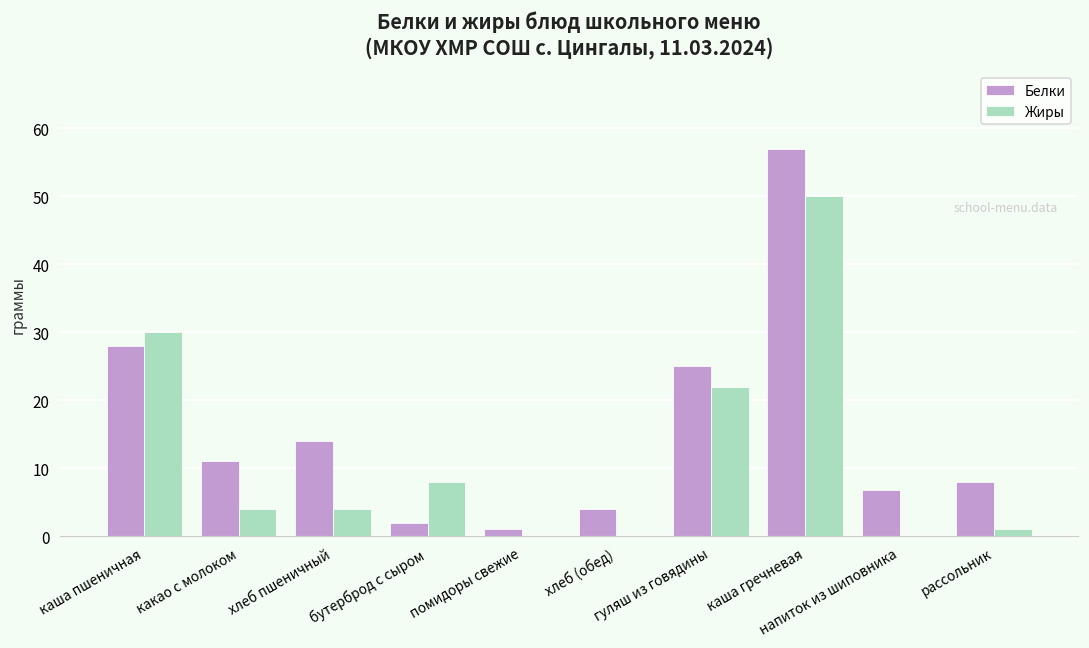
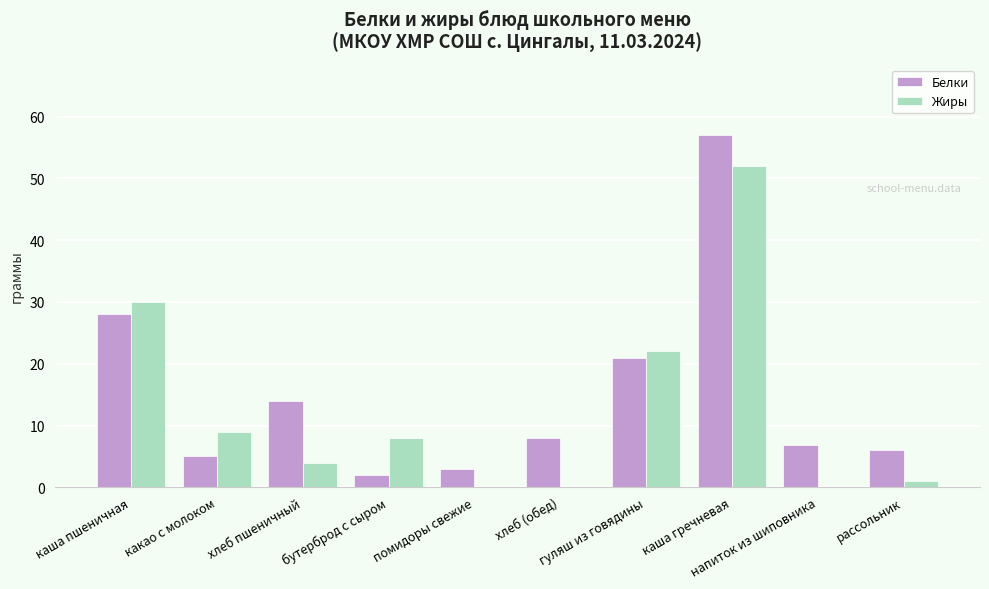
Белки, какао с молоком: 11 -> 5
Жиры, какао с молоком: 4 -> 9
Белки, помидоры свежие: 1 -> 3
Белки, хлеб (обед): 4 -> 8
Белки, гуляш из говядины: 25 -> 21
Жиры, каша гречневая: 50 -> 52
Белки, рассольник: 8 -> 6
